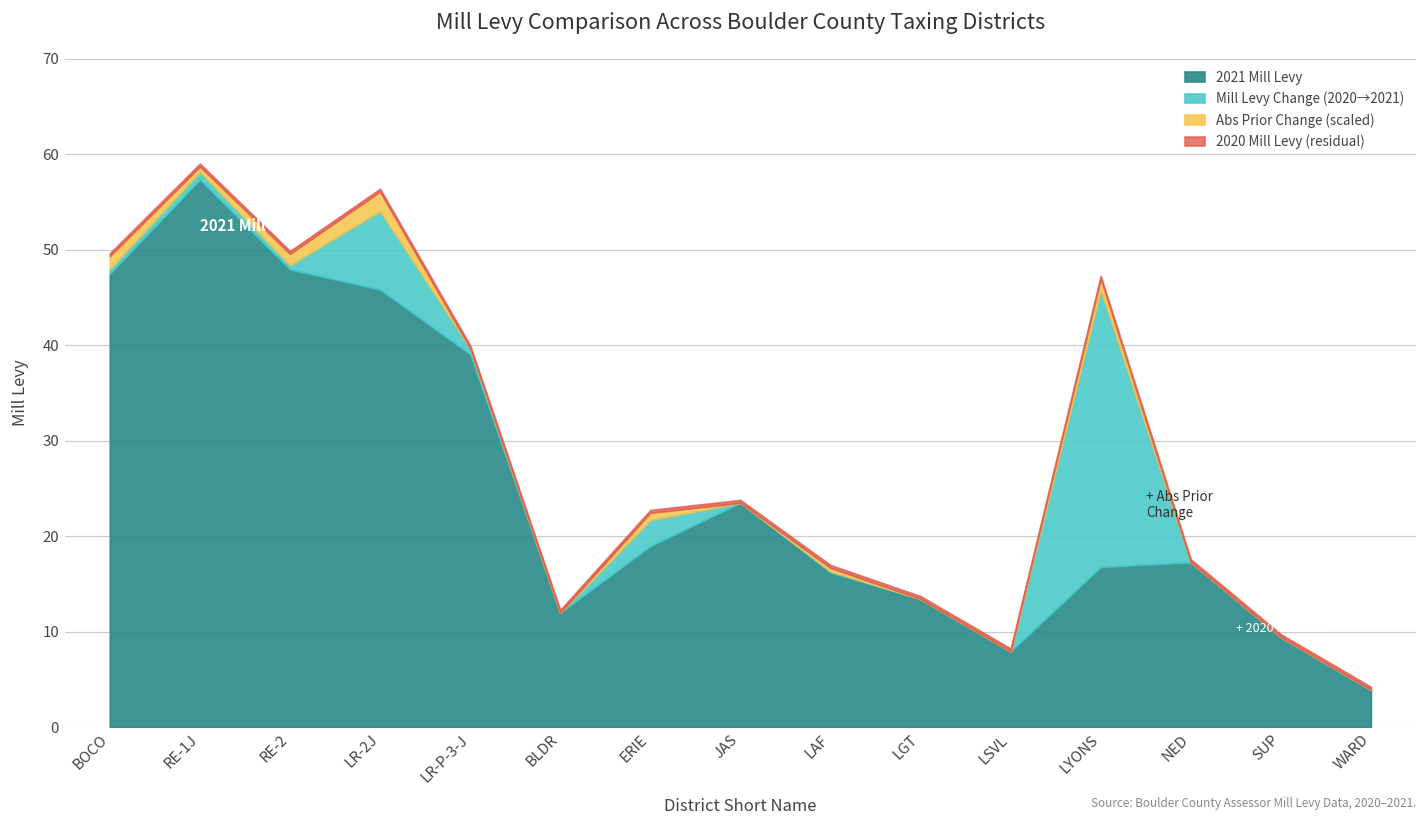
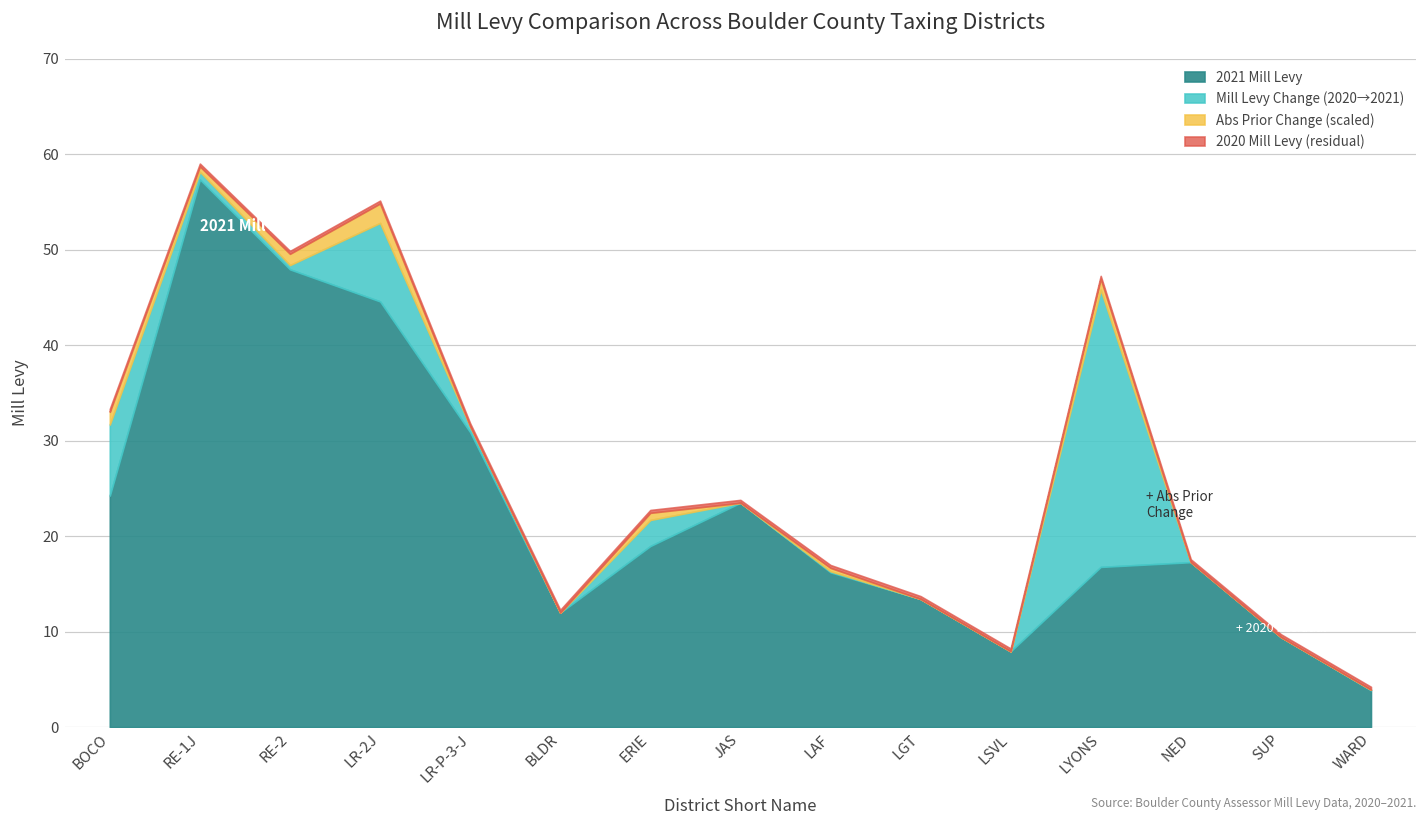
2021 Mill Levy, BOCO: 47 -> 24
Mill Levy Change (2020→2021), BOCO: 1 -> 7
2021 Mill Levy, LR-2J: 46 -> 45
2021 Mill Levy, LR-P-3-J: 39 -> 31
